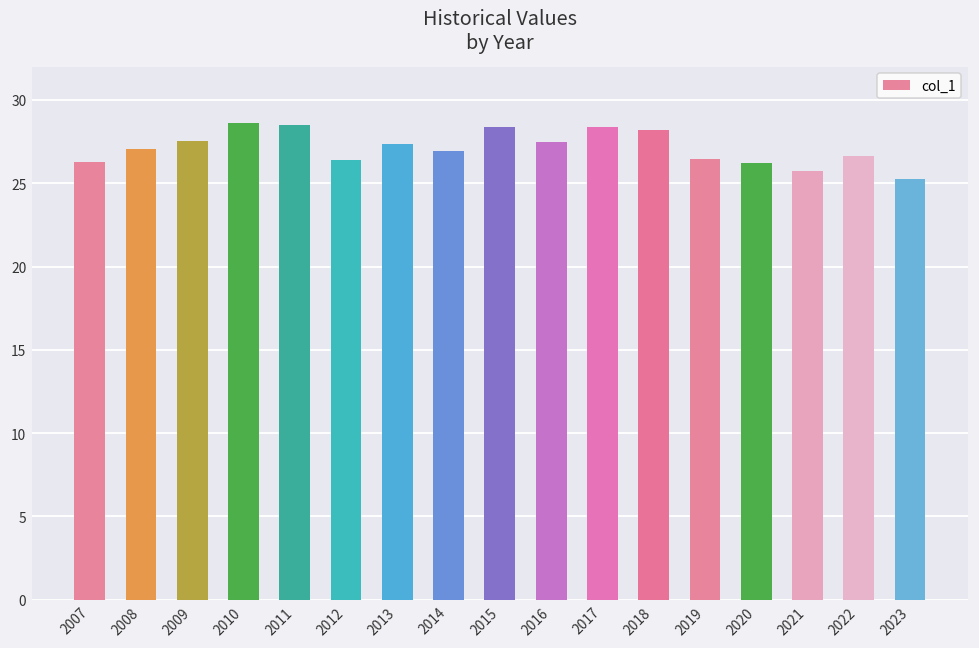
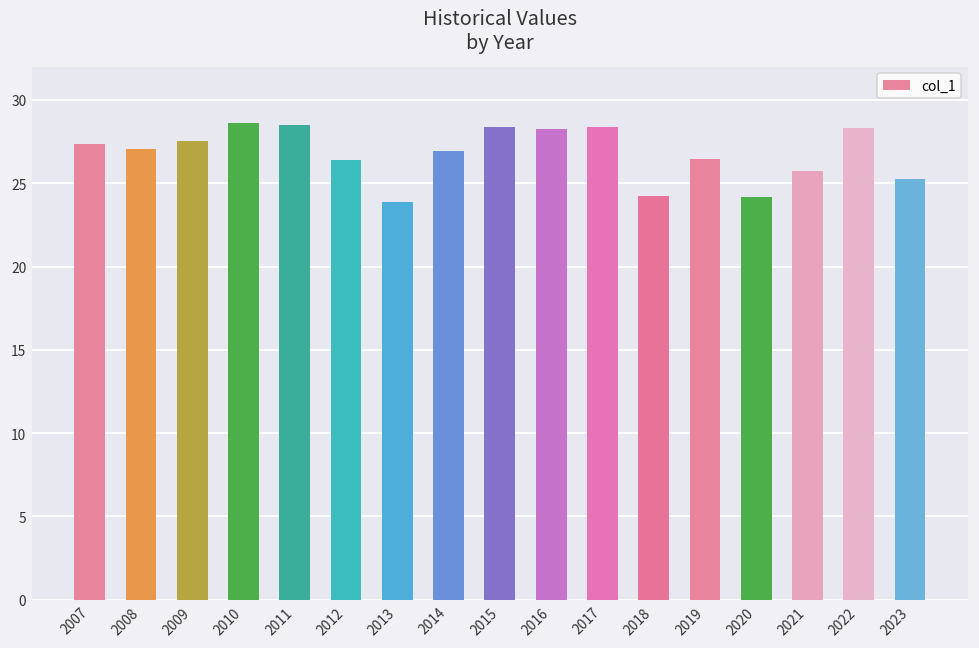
2007: 26.3 -> 27.4
2013: 27.3 -> 23.9
2016: 27.5 -> 28.3
2018: 28.2 -> 24.2
2020: 26.2 -> 24.2
2022: 26.7 -> 28.3
